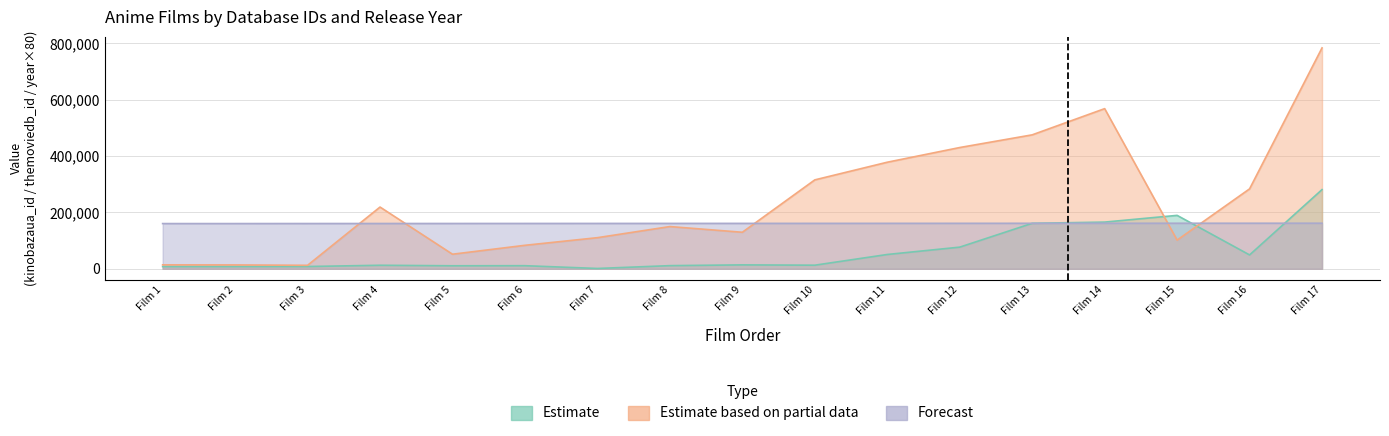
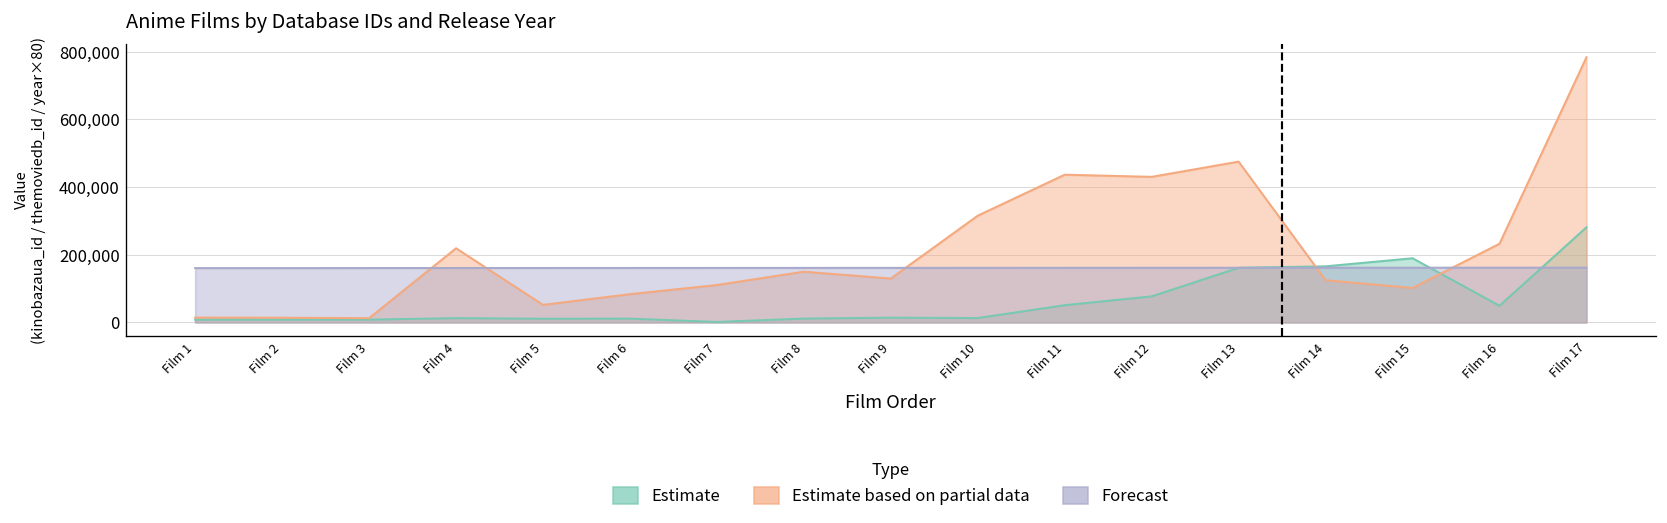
Estimate based on partial data, Film 11: 380,000 -> 440,000
Estimate based on partial data, Film 14: 570,000 -> 120,000
Estimate based on partial data, Film 16: 280,000 -> 230,000
